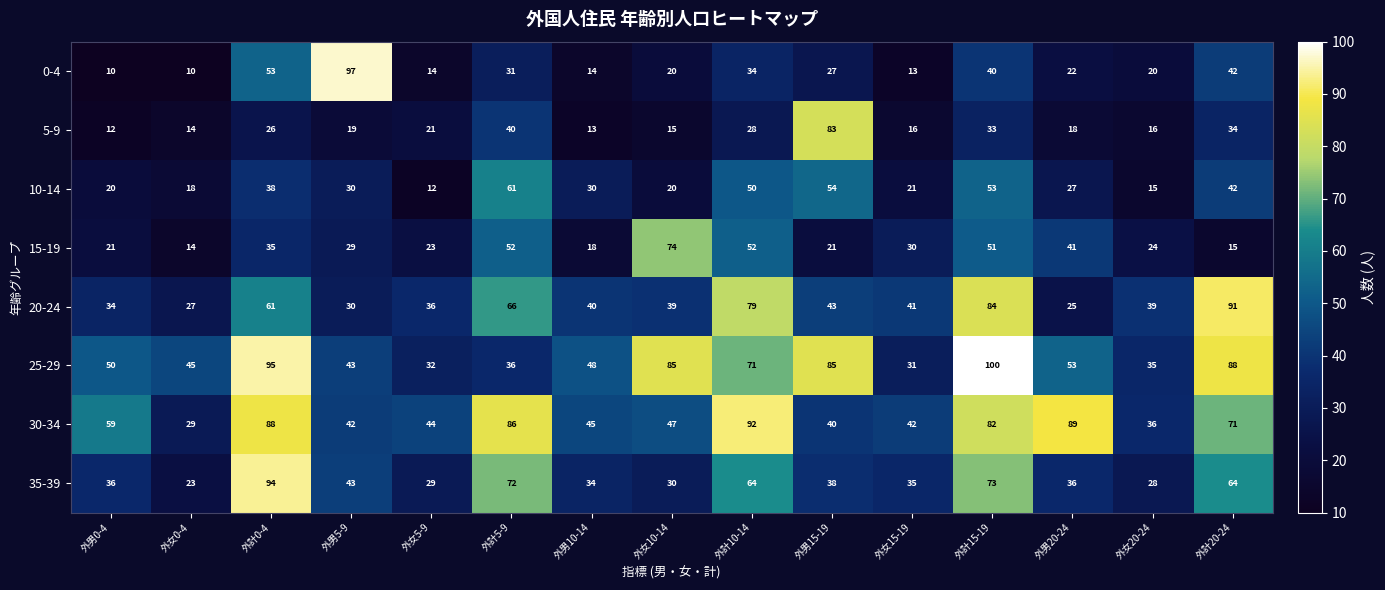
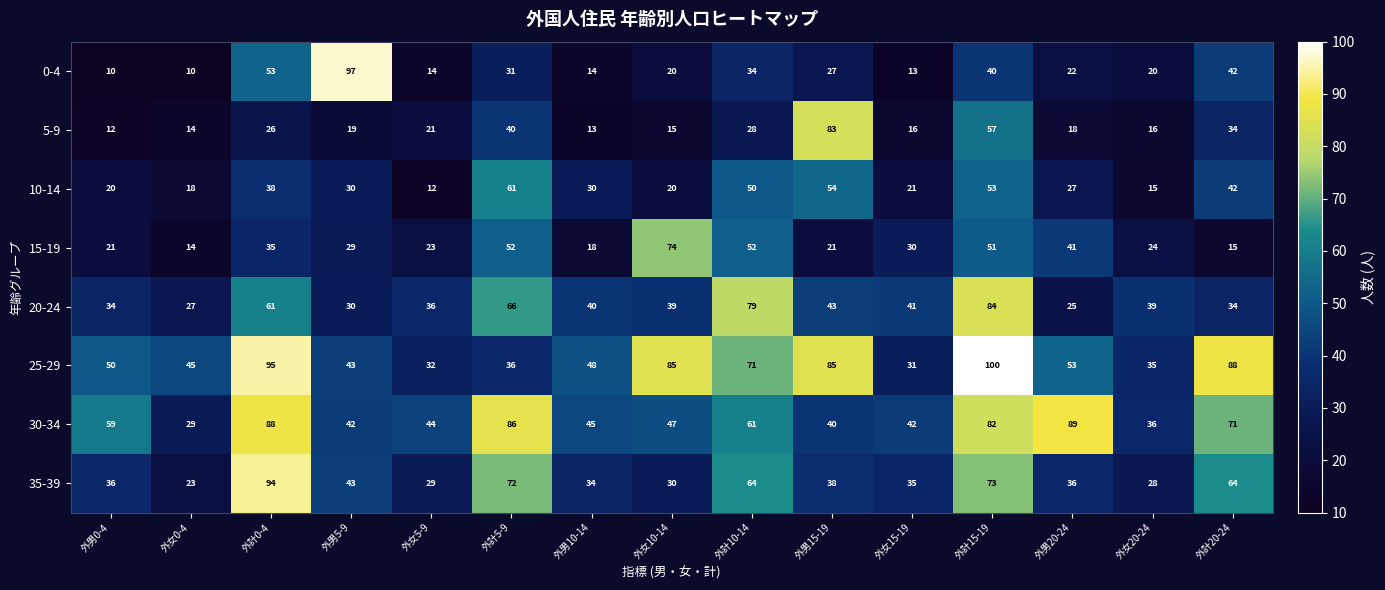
5-9, 外計15-19: 33 -> 57
20-24, 外計20-24: 91 -> 34
30-34, 外計10-14: 92 -> 61
